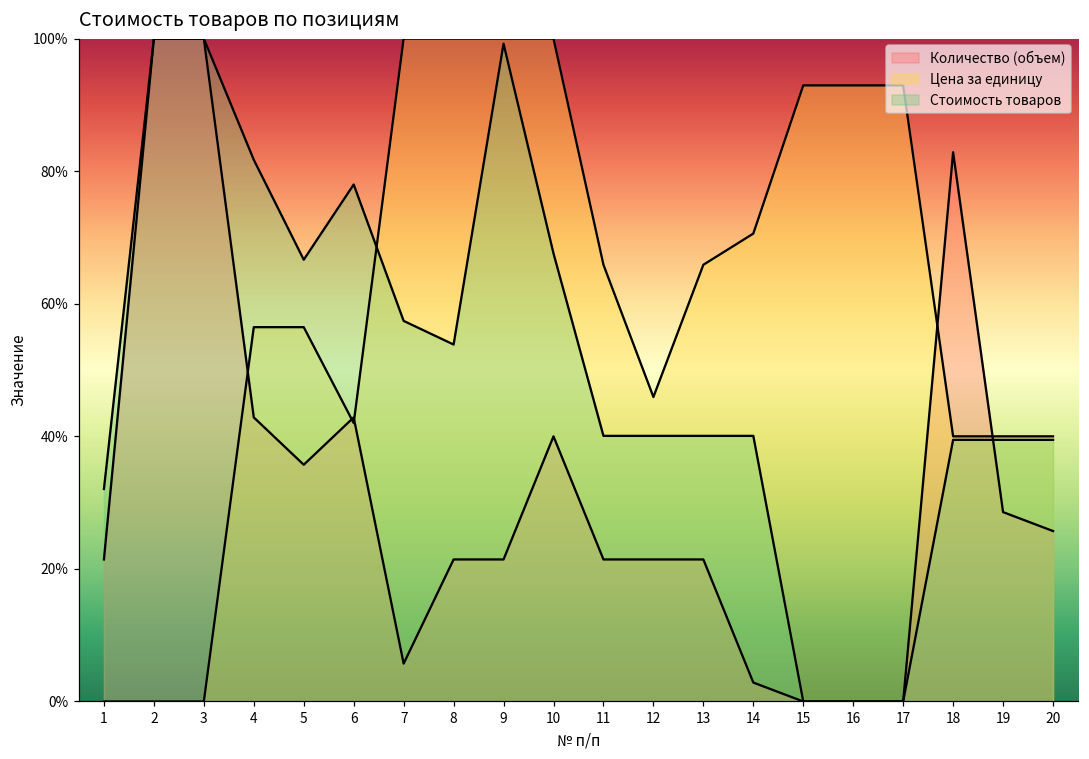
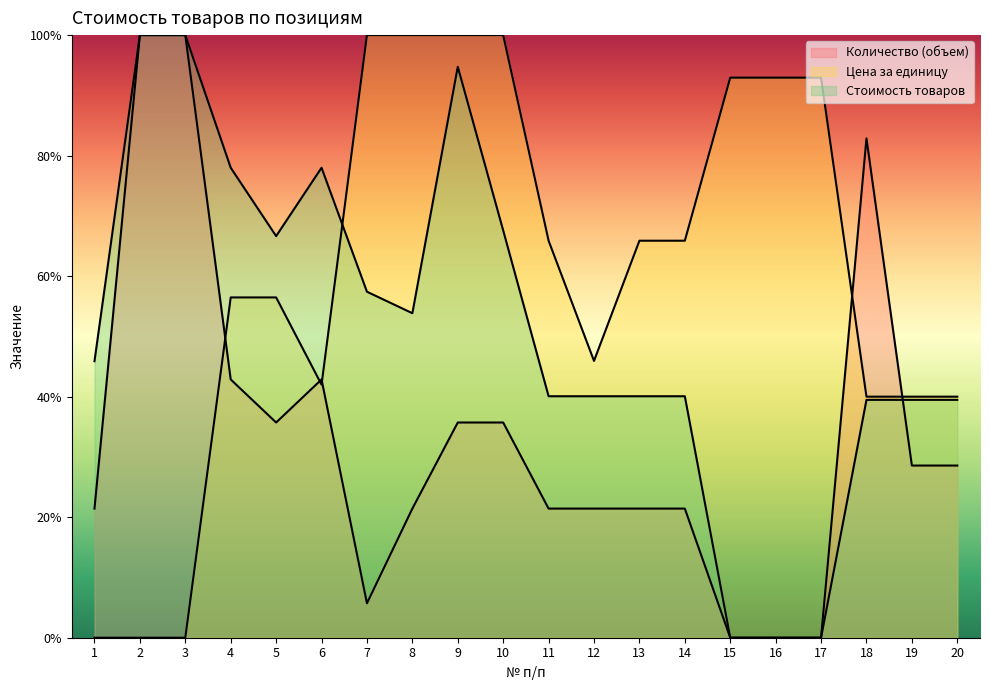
Стоимость товаров, 1: 32% -> 46%
Стоимость товаров, 4: 82% -> 78%
Количество (объем), 9: 21% -> 36%
Стоимость товаров, 9: 99% -> 95%
Количество (объем), 10: 40% -> 36%
Количество (объем), 14: 3% -> 21%
Цена за единицу, 14: 71% -> 66%
Количество (объем), 20: 26% -> 29%
